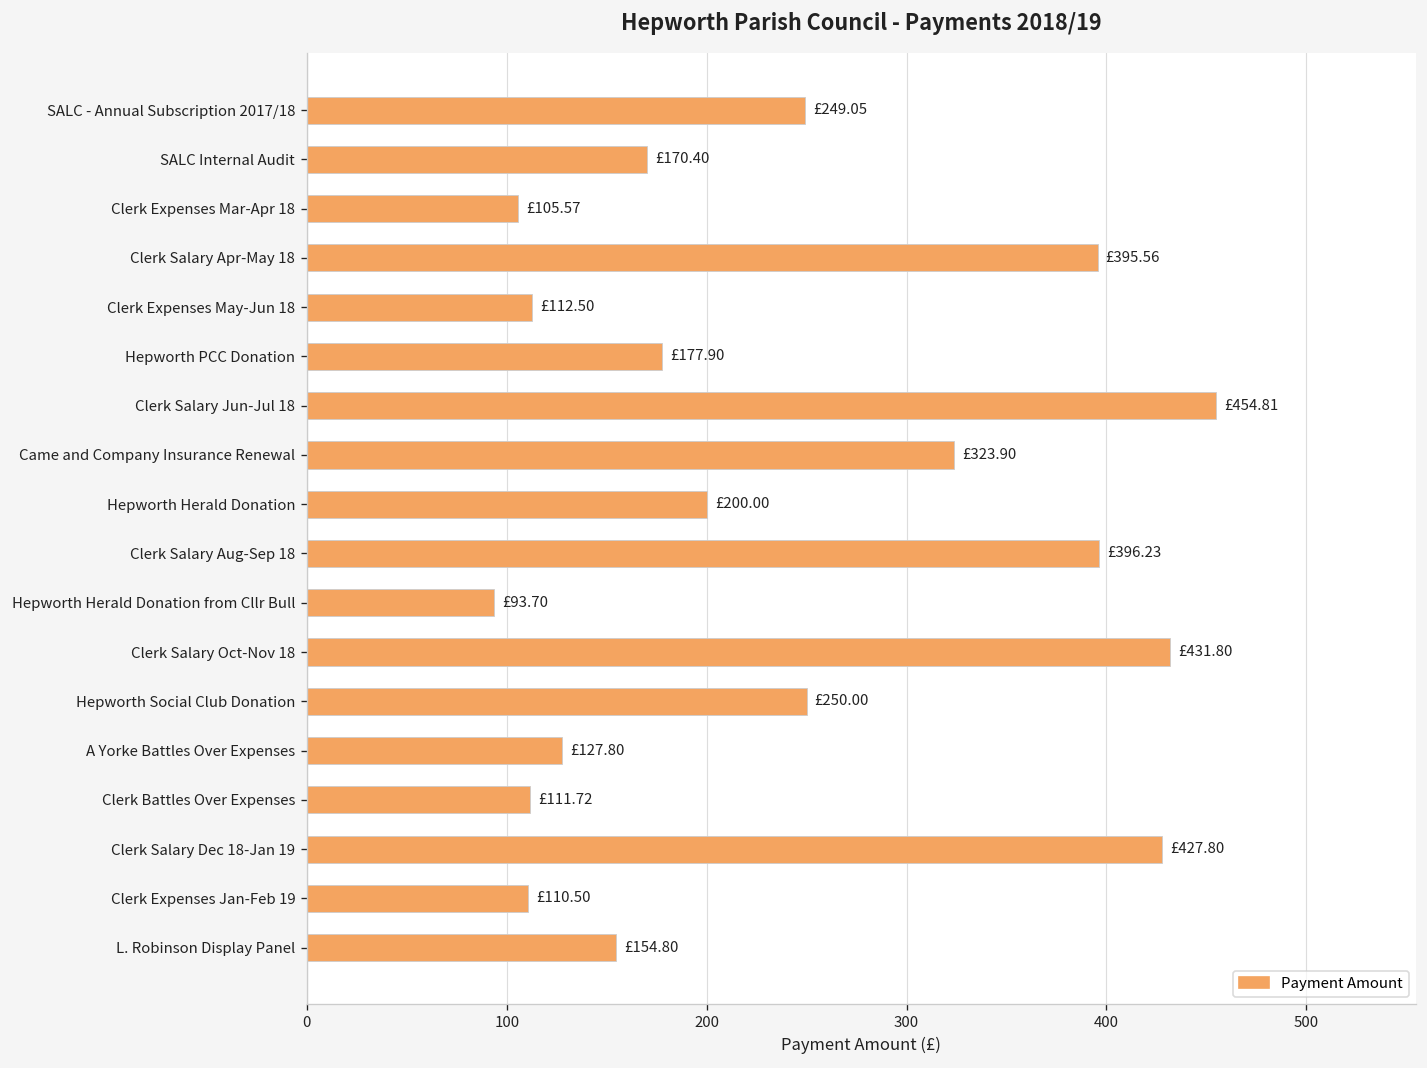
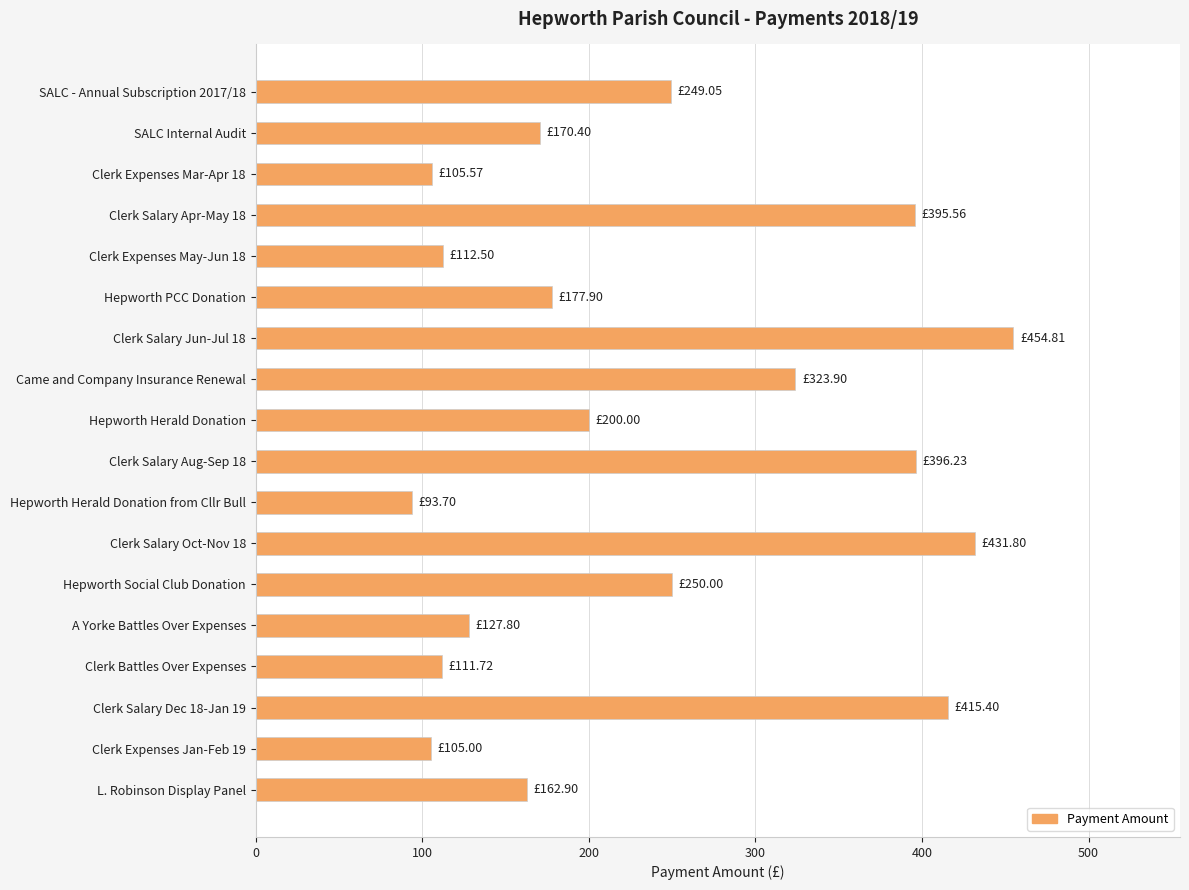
Clerk Salary Dec 18-Jan 19: £427.80 -> £415.40
Clerk Expenses Jan-Feb 19: £110.50 -> £105.00
L. Robinson Display Panel: £154.80 -> £162.90
